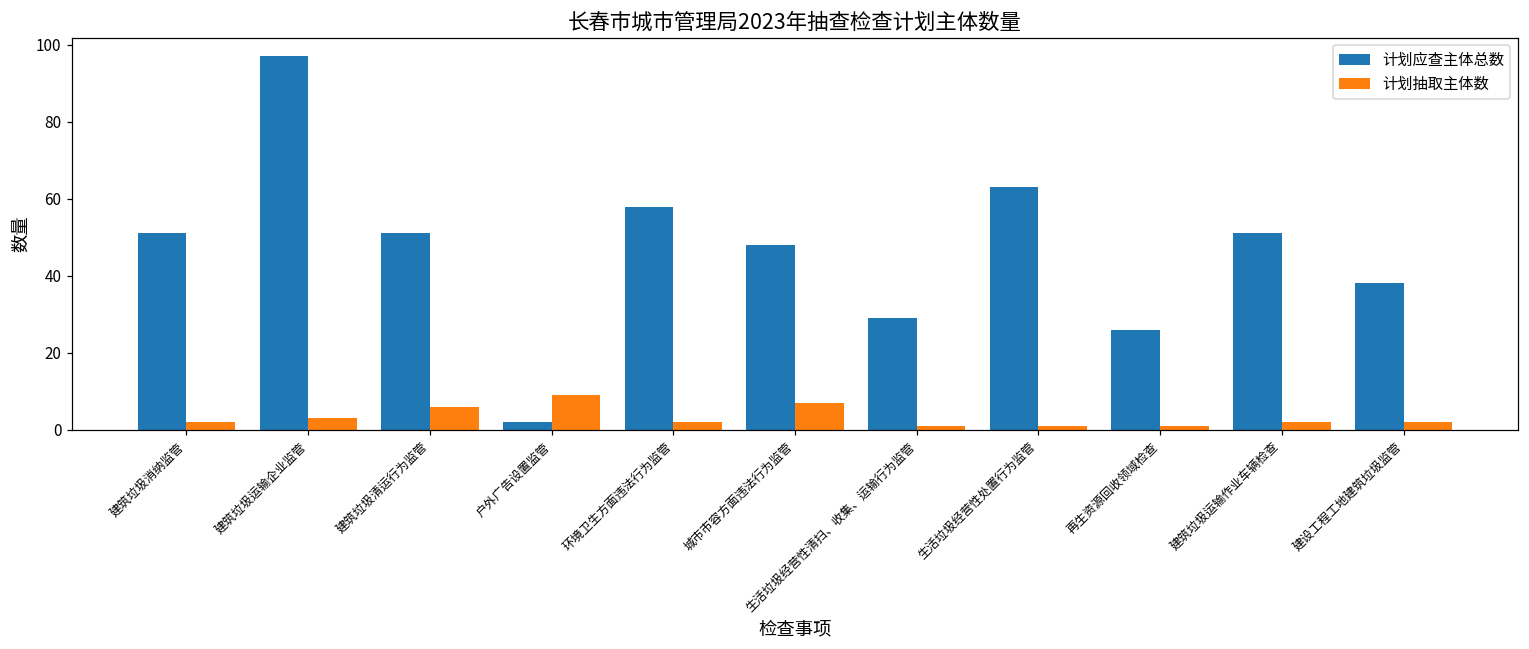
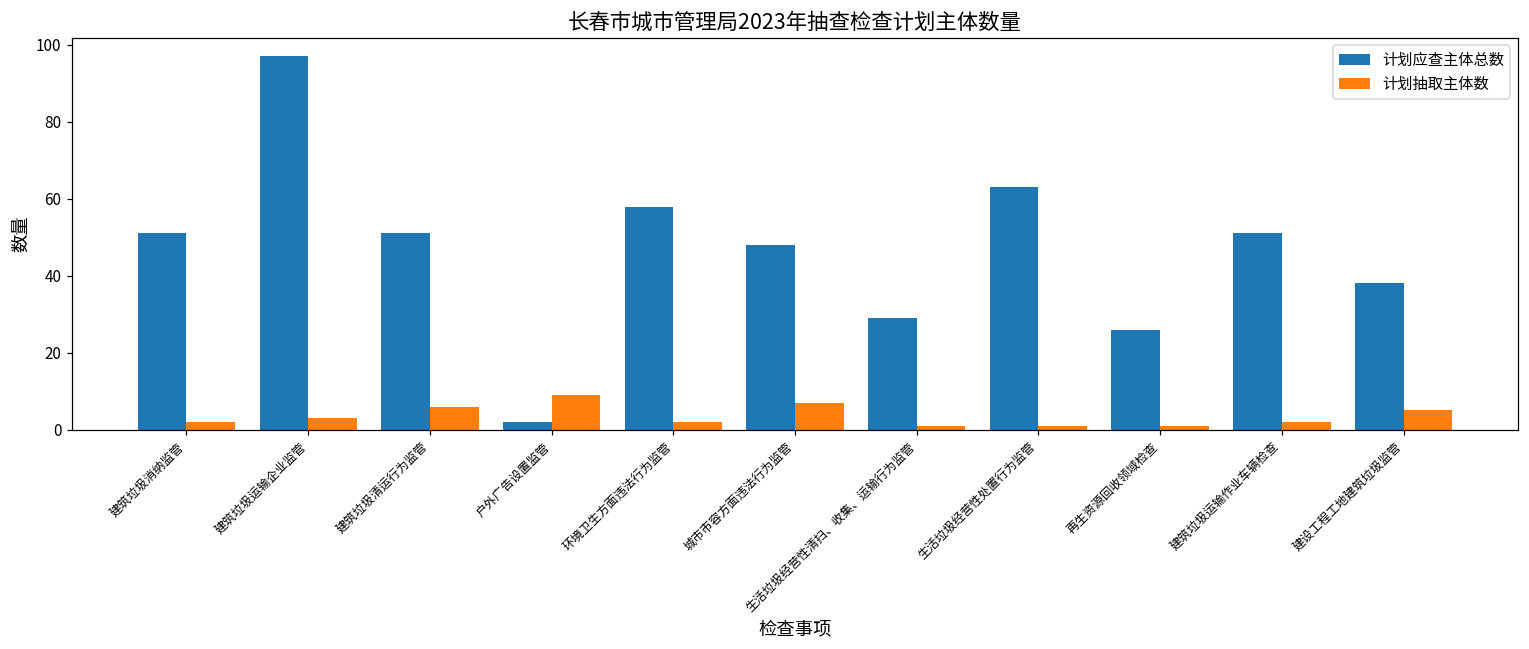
计划抽取主体数, 建设工程工地建筑垃圾监管: 2 -> 5
